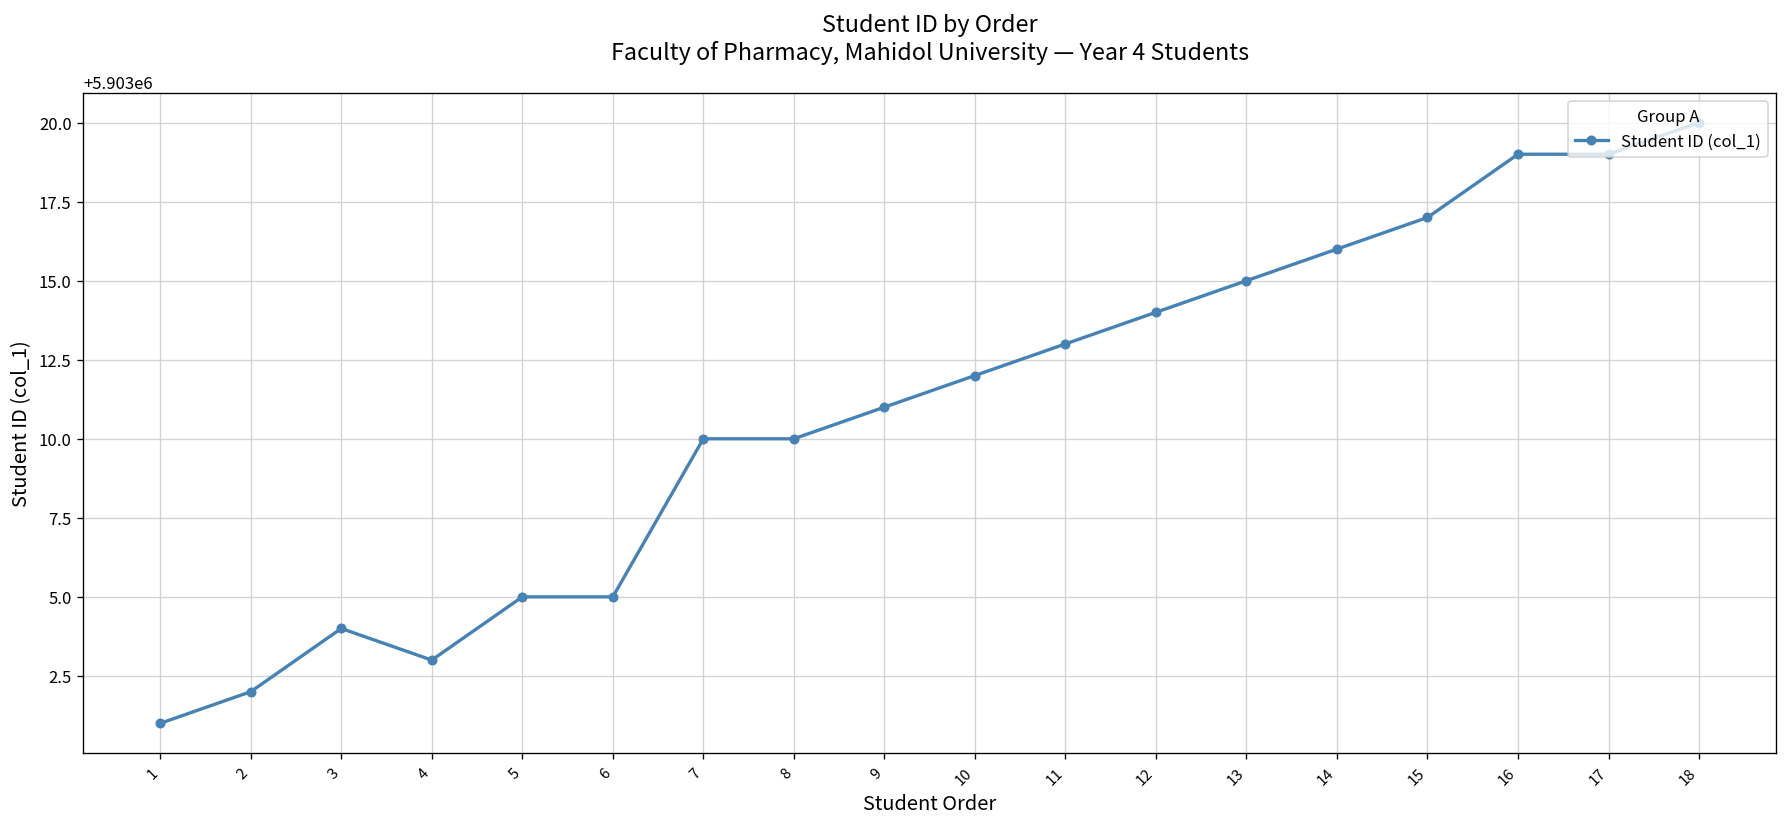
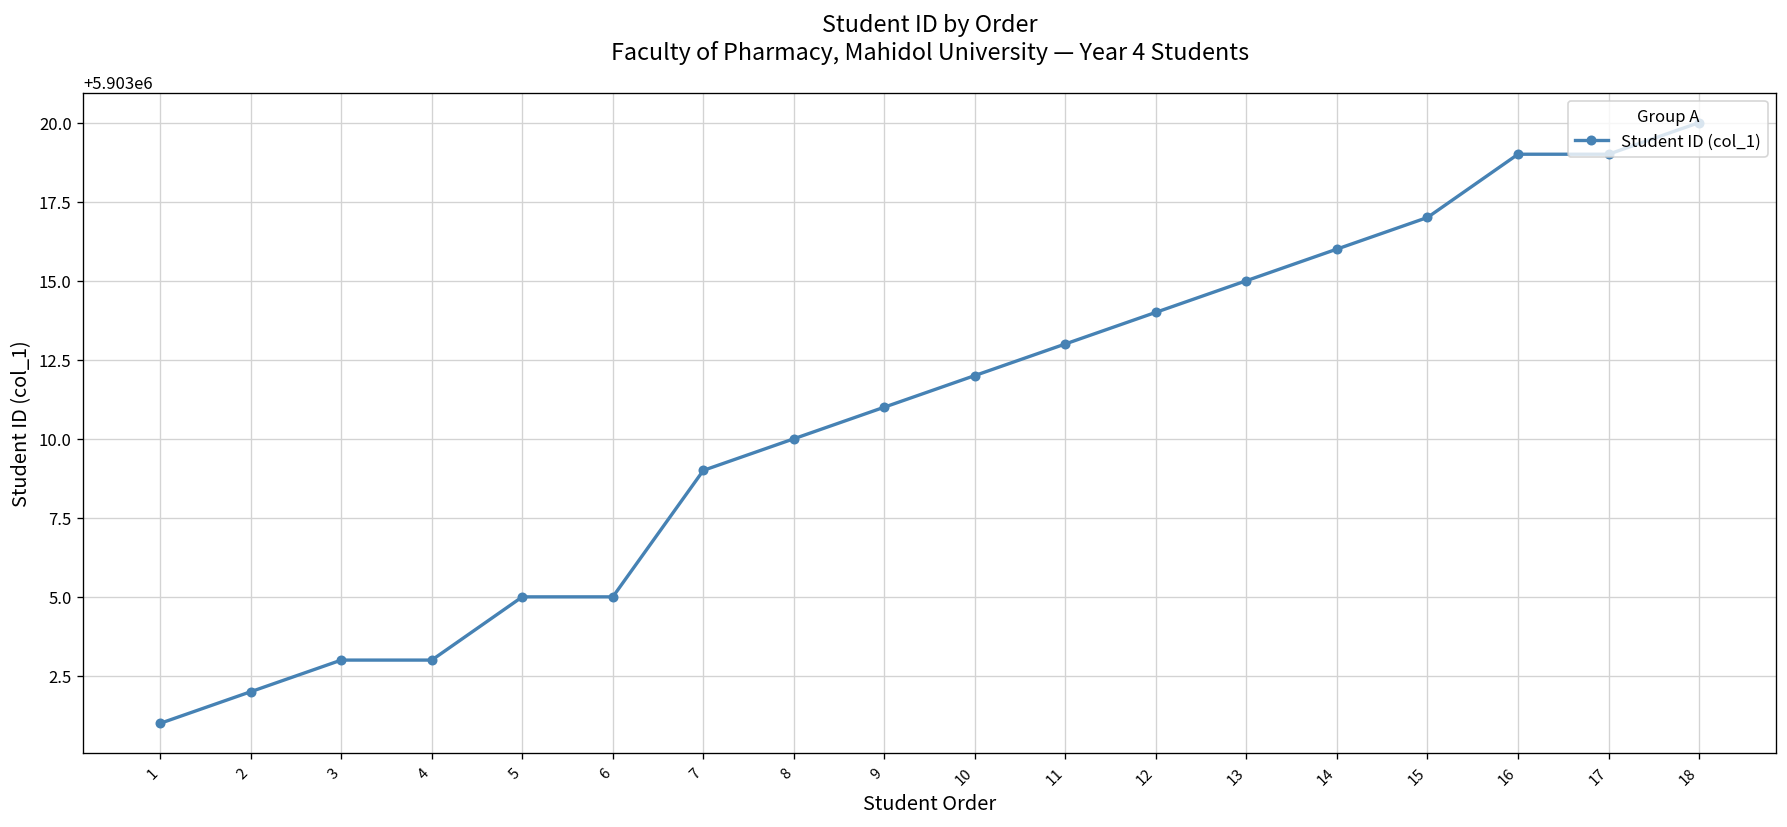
3: 5903004 -> 5903003
7: 5903010 -> 5903009
